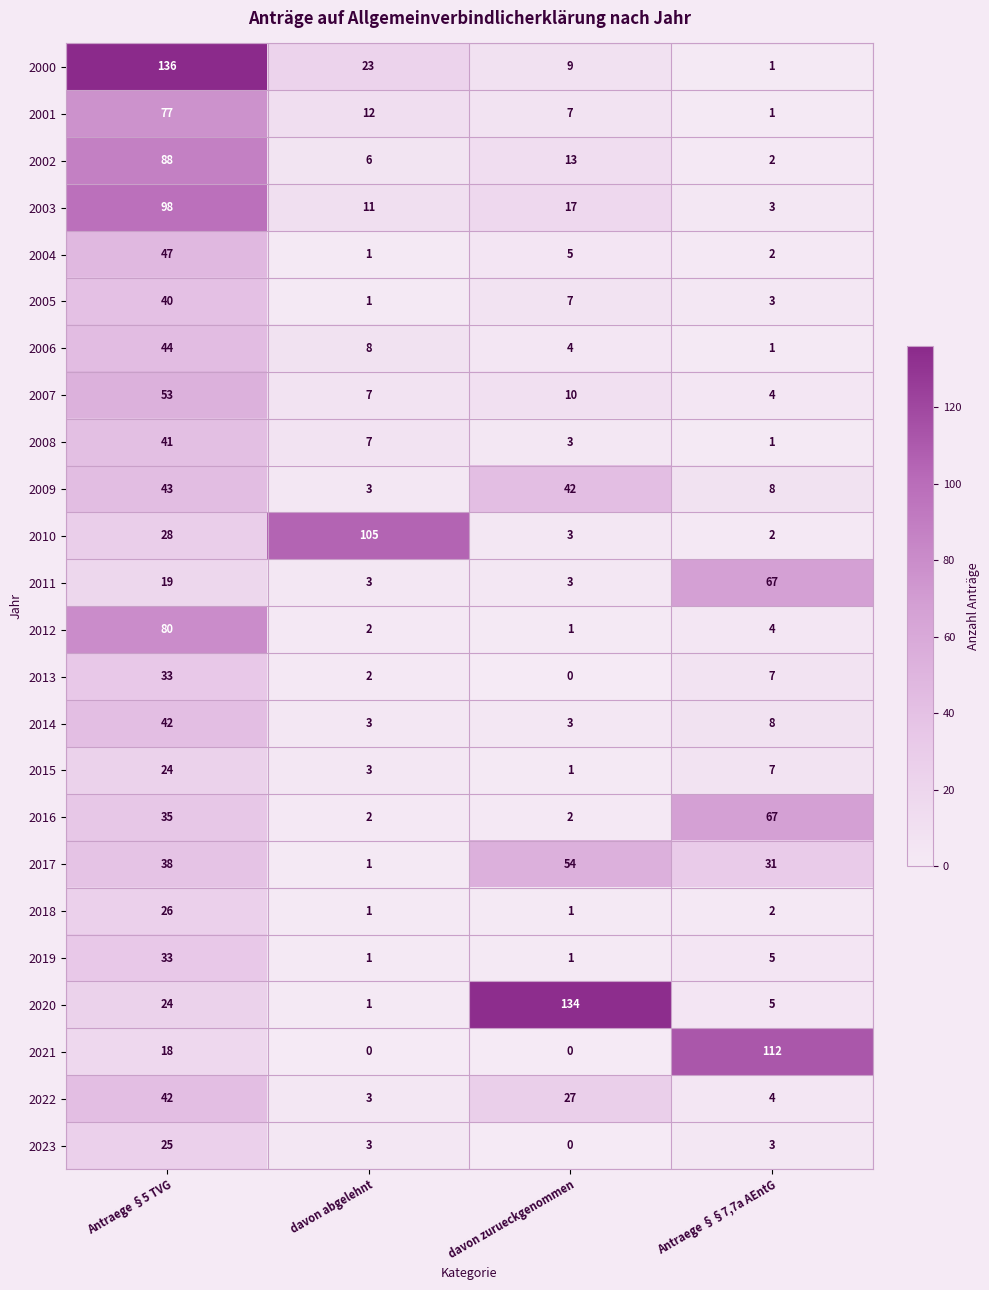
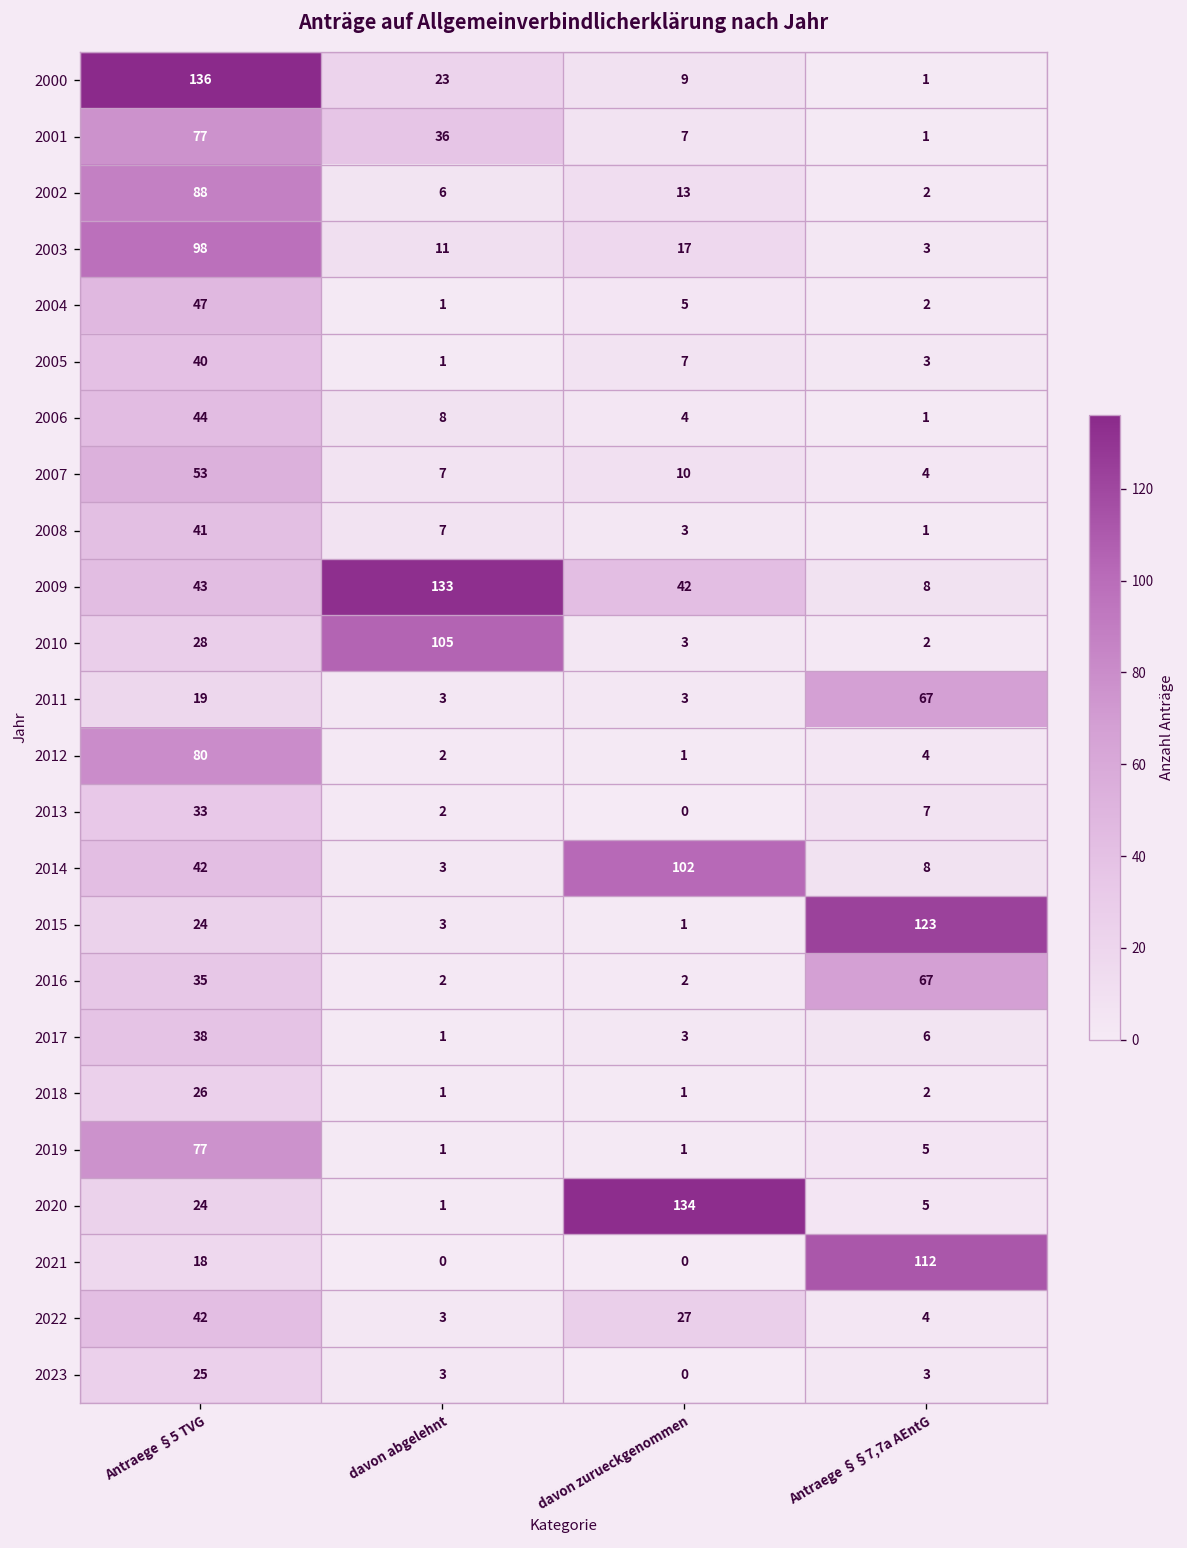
2001, davon abgelehnt: 12 -> 36
2009, davon abgelehnt: 3 -> 133
2014, davon zurueckgenommen: 3 -> 102
2015, Antraege §§7,7a AEntG: 7 -> 123
2017, davon zurueckgenommen: 54 -> 3
2017, Antraege §§7,7a AEntG: 31 -> 6
2019, Antraege §5 TVG: 33 -> 77
